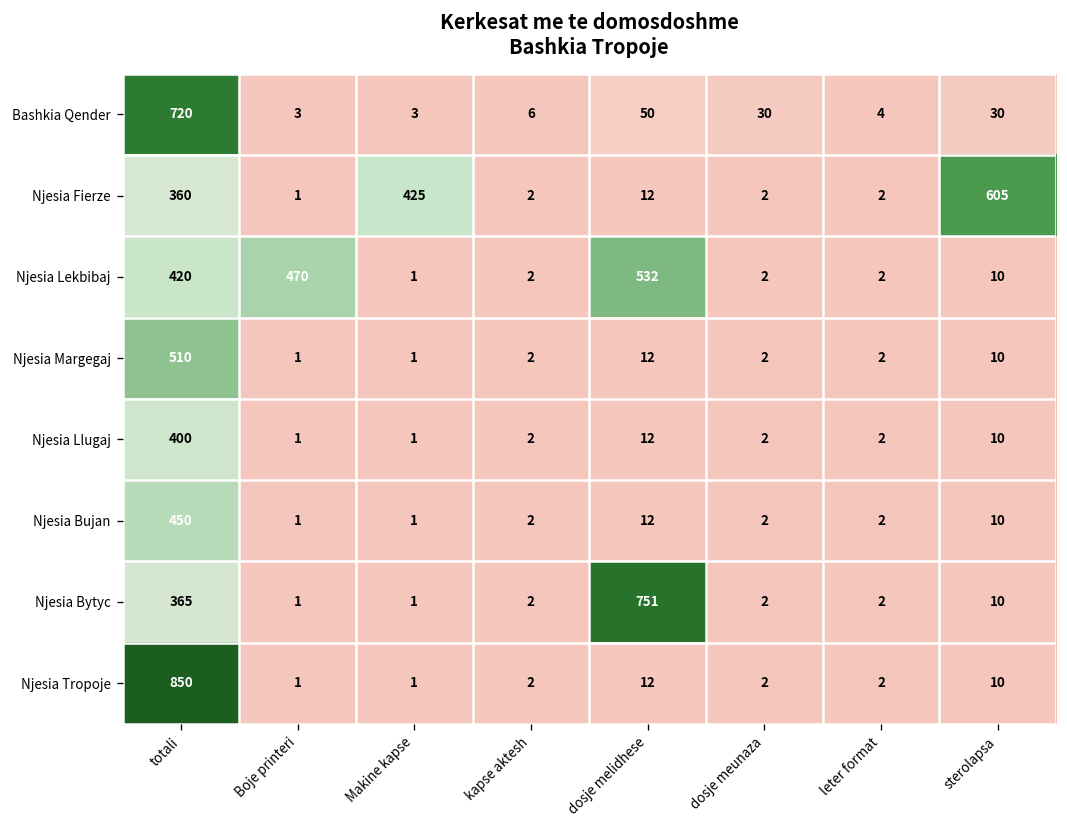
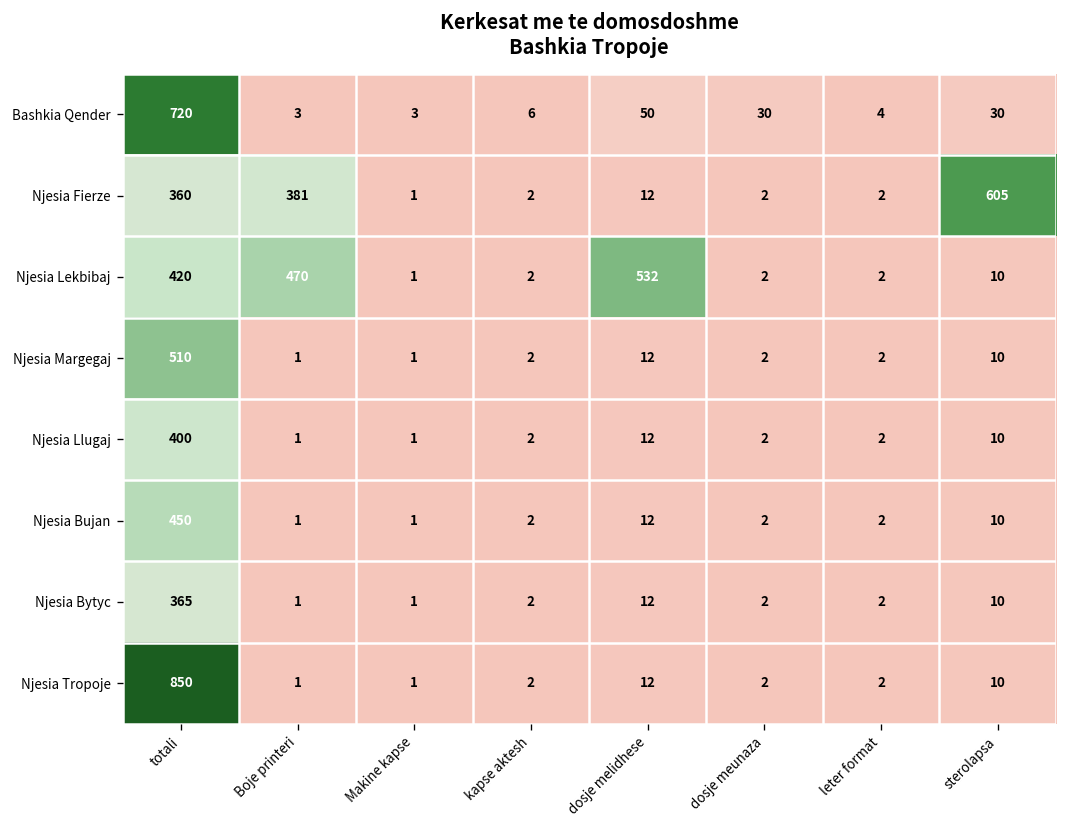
Njesia Fierze, Boje printeri: 1 -> 381
Njesia Fierze, Makine kapse: 425 -> 1
Njesia Bytyc, dosje melidhese: 751 -> 12
